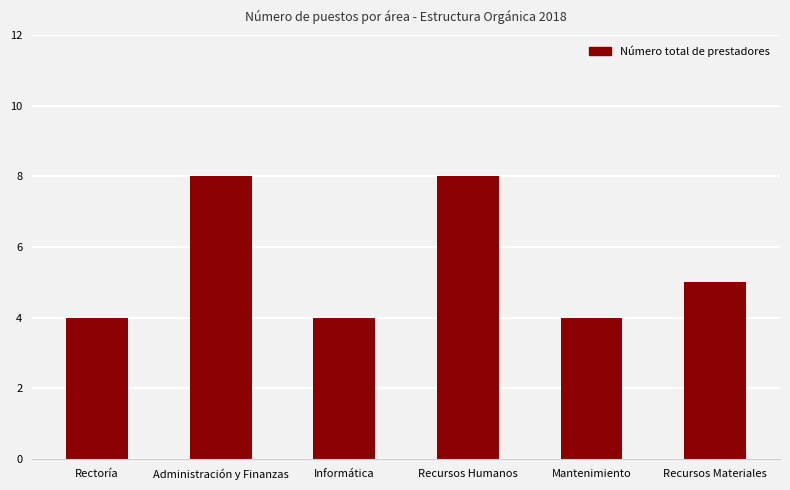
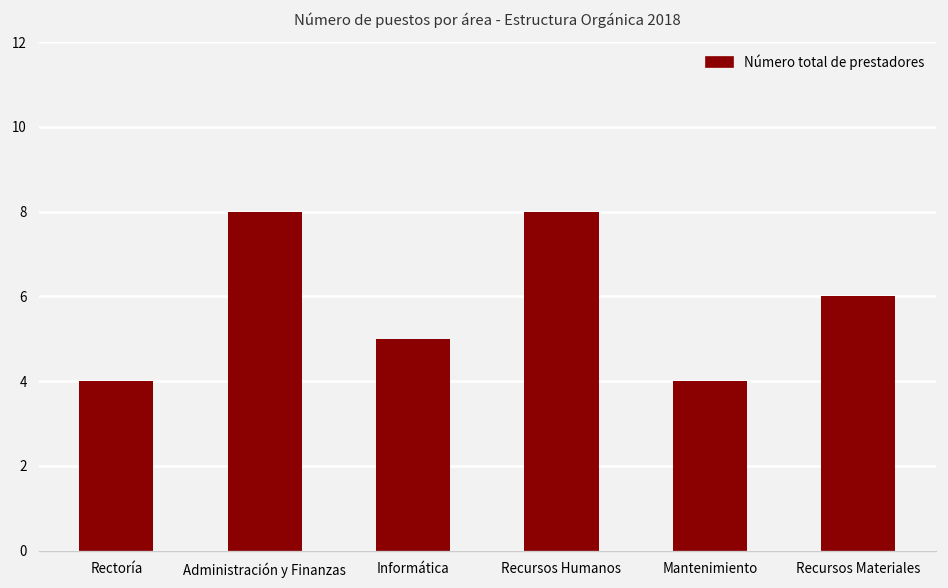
Informática: 4 -> 5
Recursos Materiales: 5 -> 6
